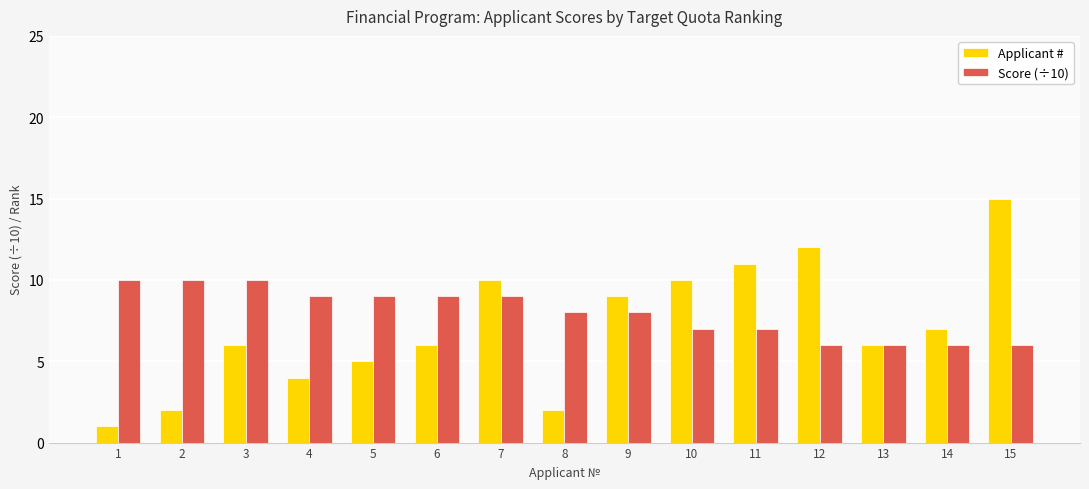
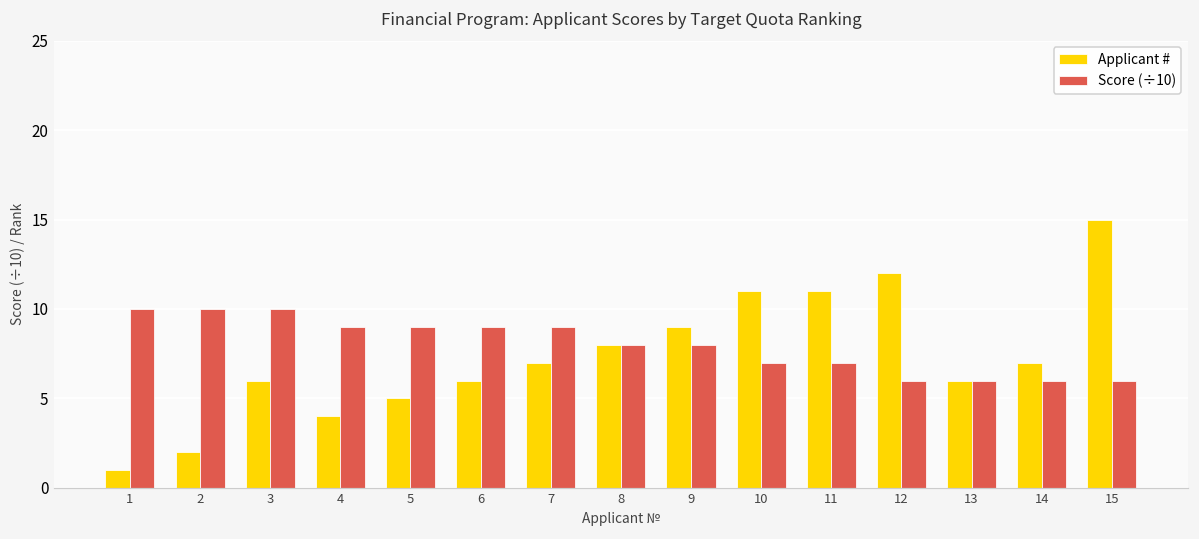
Applicant #, 7: 10 -> 7
Applicant #, 8: 2 -> 8
Applicant #, 10: 10 -> 11
